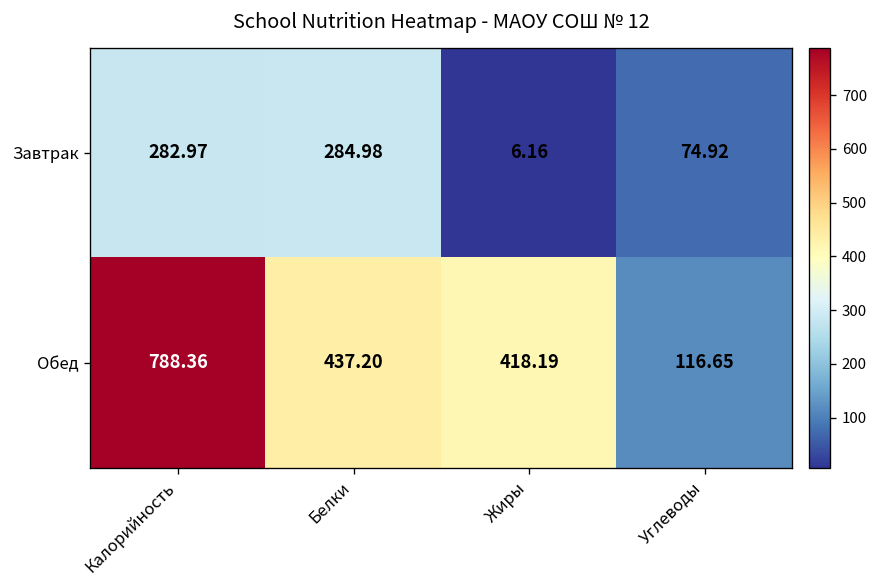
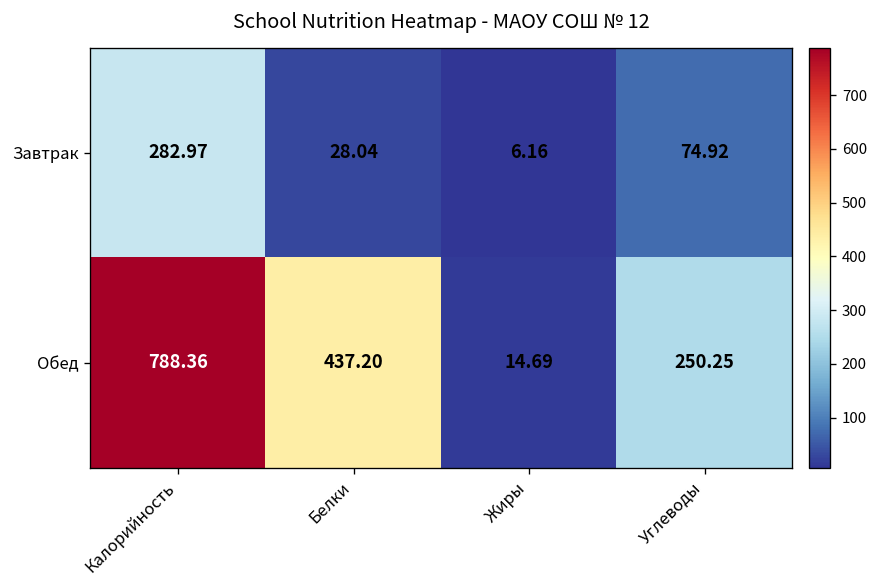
Завтрак, Белки: 284.98 -> 28.04
Обед, Жиры: 418.19 -> 14.69
Обед, Углеводы: 116.65 -> 250.25
